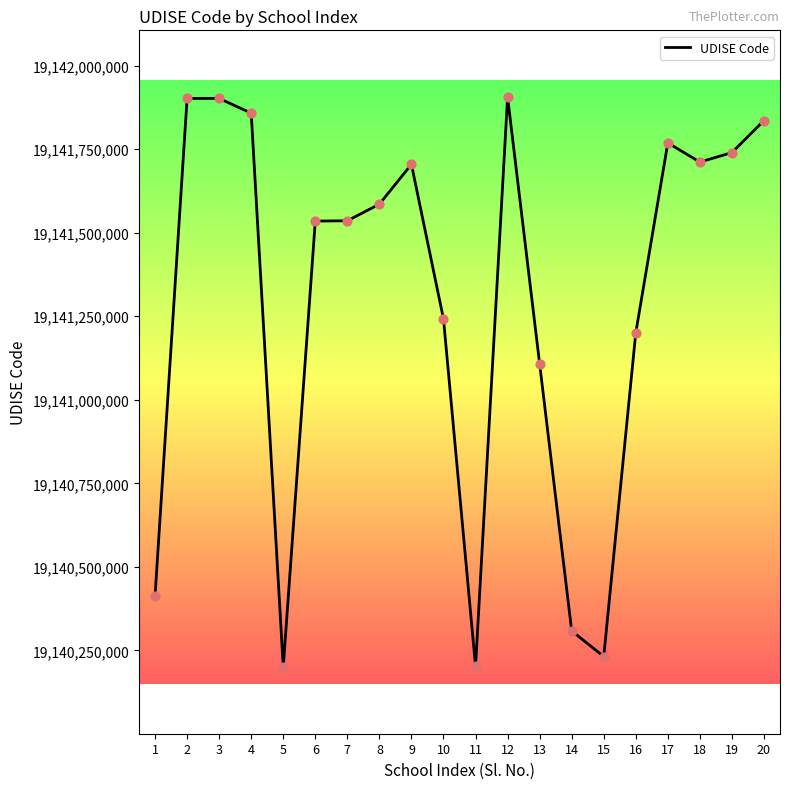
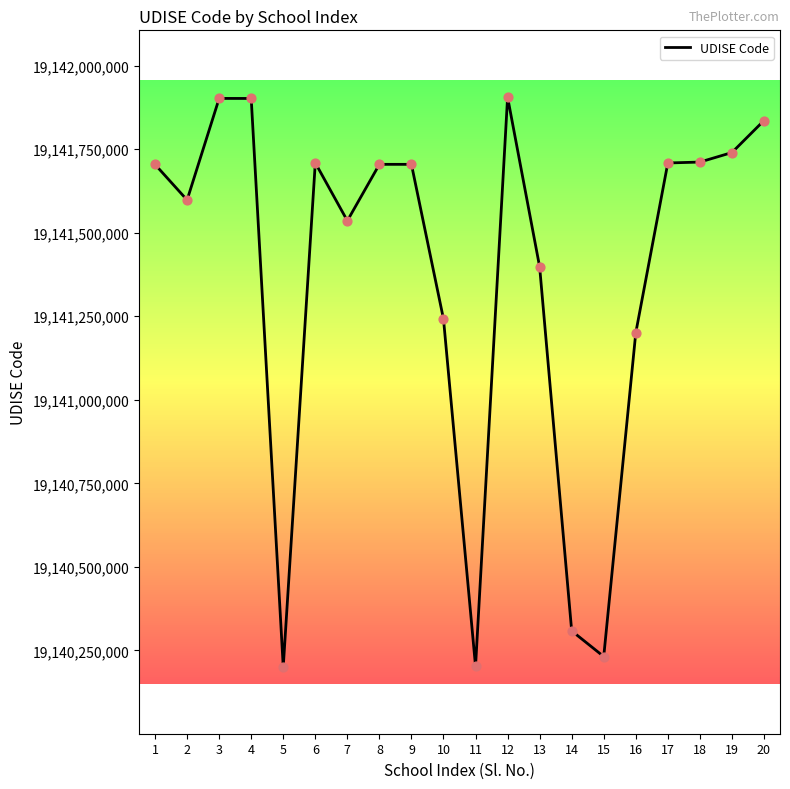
1: 19,140,410,000 -> 19,141,700,000
2: 19,141,900,000 -> 19,141,600,000
4: 19,141,860,000 -> 19,141,900,000
6: 19,141,530,000 -> 19,141,710,000
8: 19,141,590,000 -> 19,141,700,000
13: 19,141,110,000 -> 19,141,400,000
17: 19,141,770,000 -> 19,141,710,000
